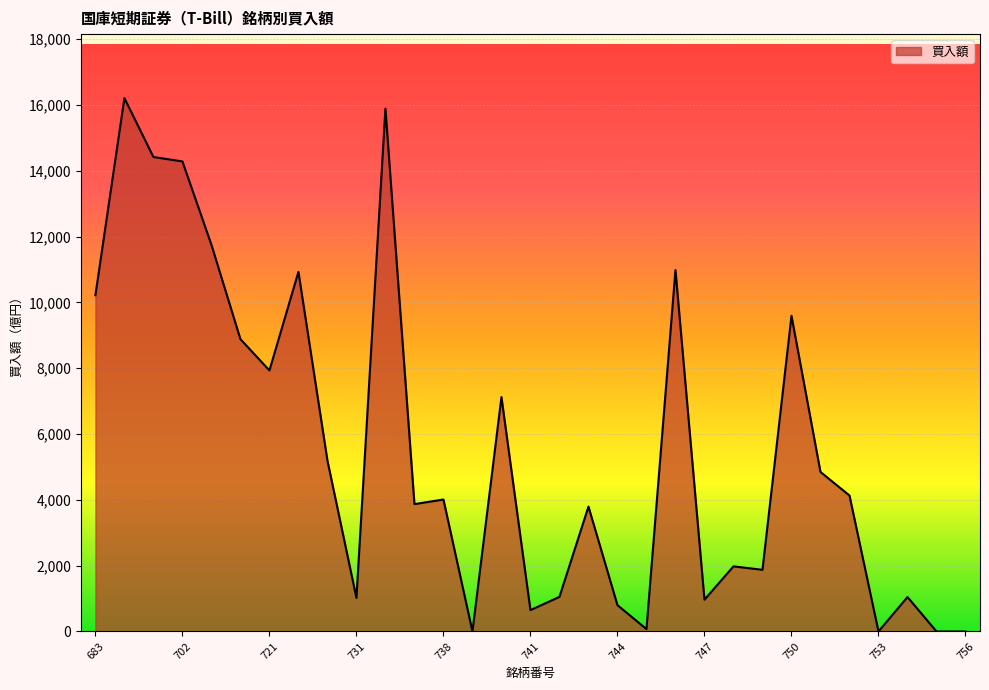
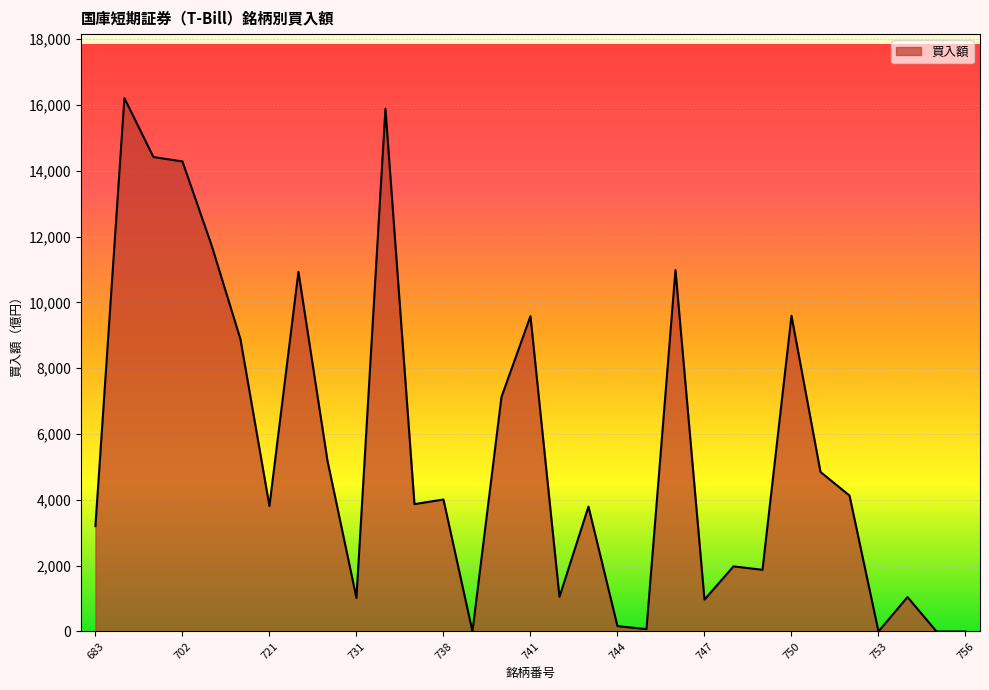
683: 10,200 -> 3,200
721: 7,900 -> 3,800
741: 600 -> 9,600
744: 800 -> 200
